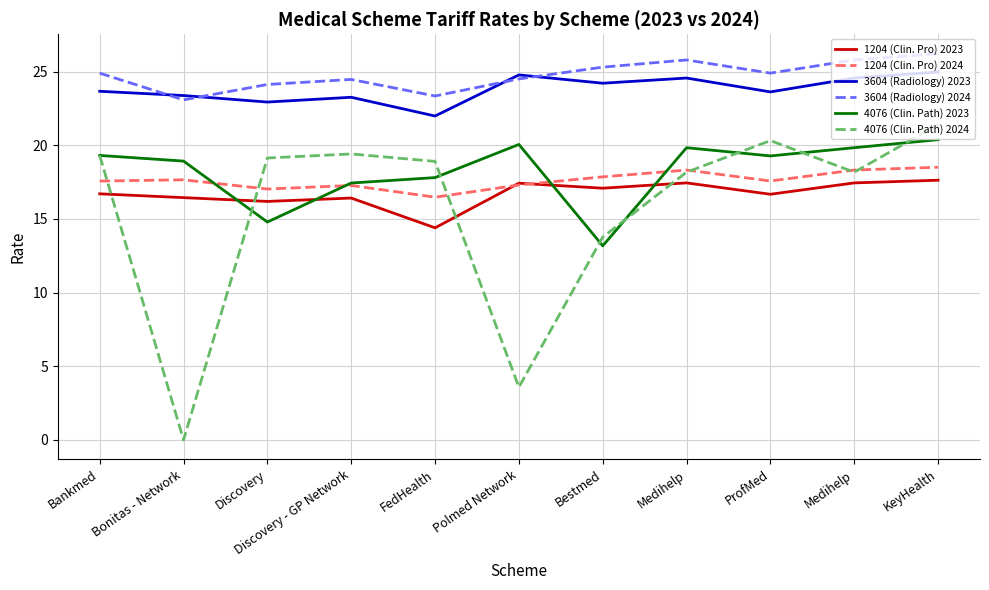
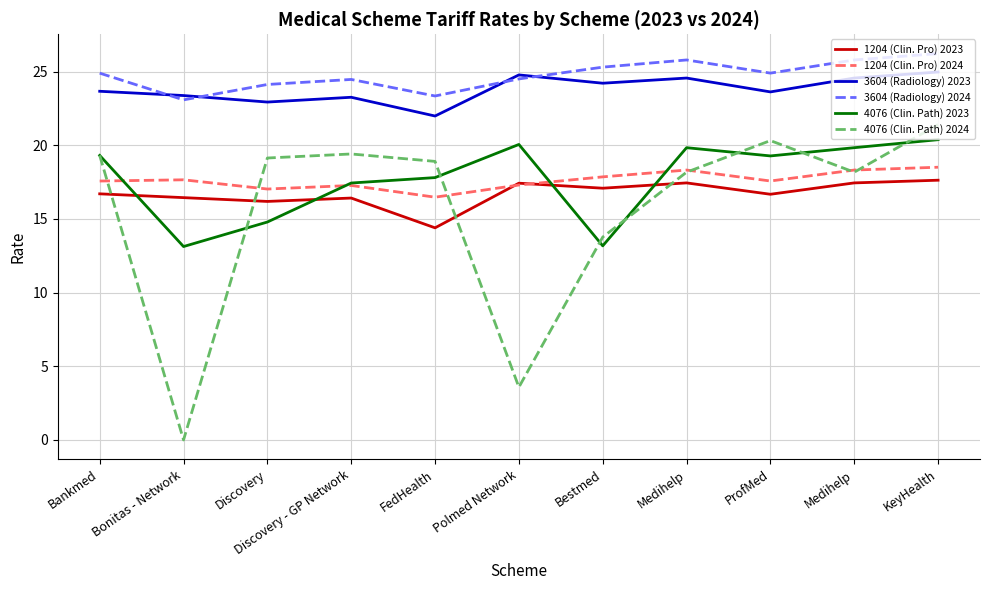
4076 (Clin. Path) 2023, Bonitas - Network: 18.9 -> 13.1
